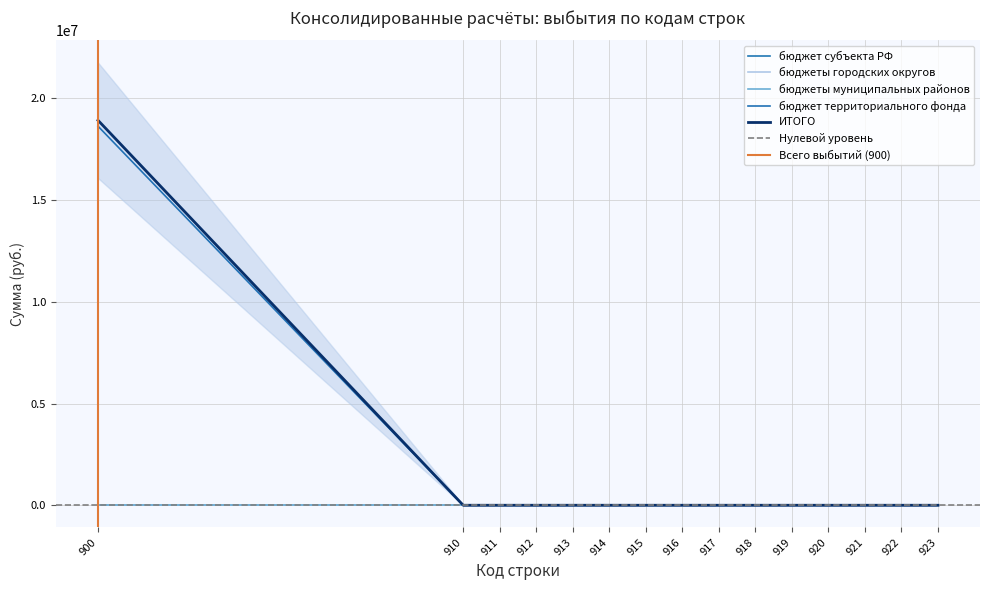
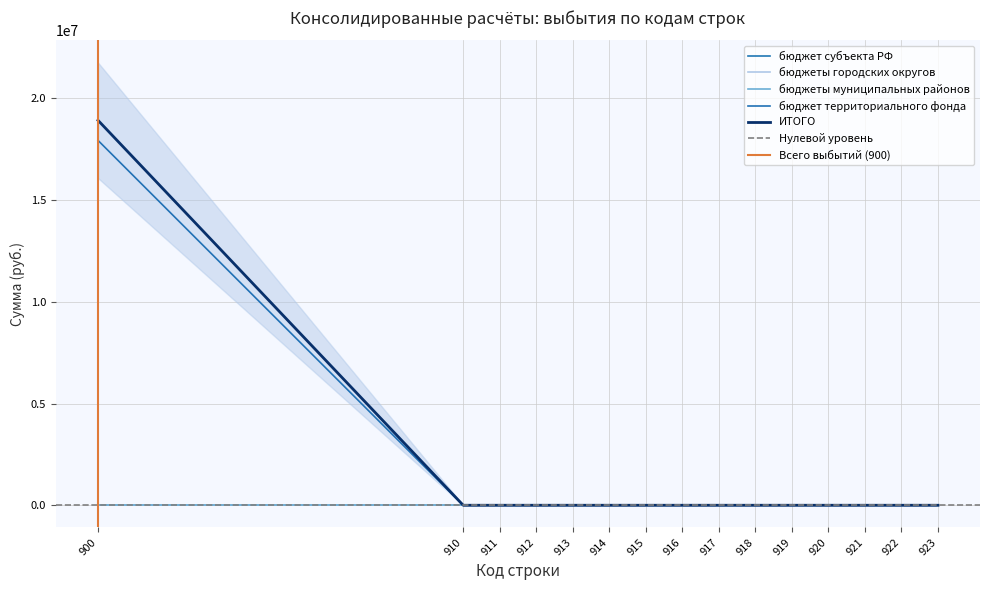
бюджет территориального фонда, 900: 18600000 -> 17900000
